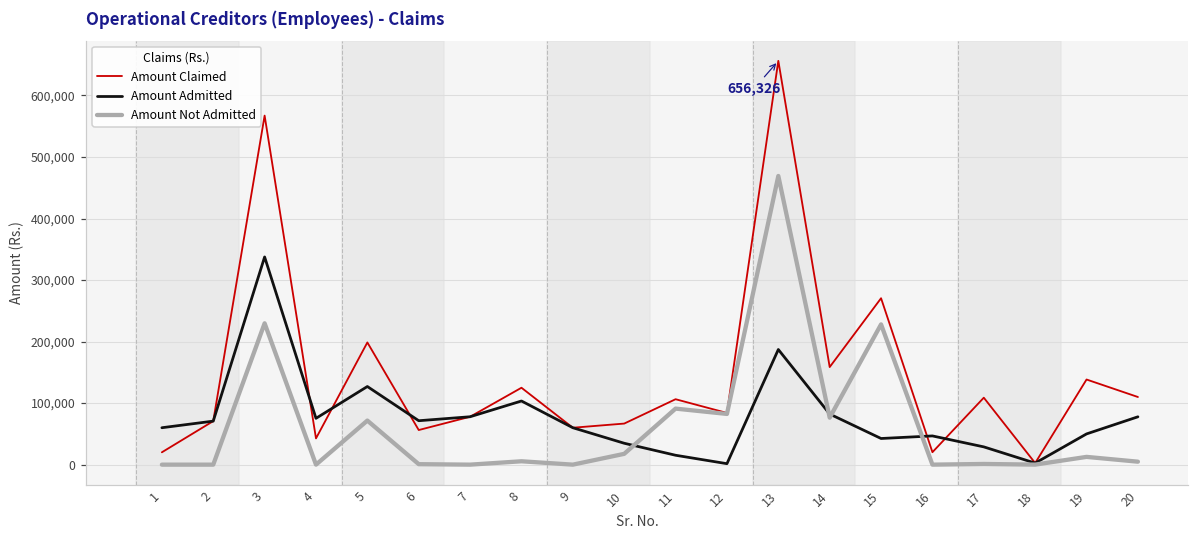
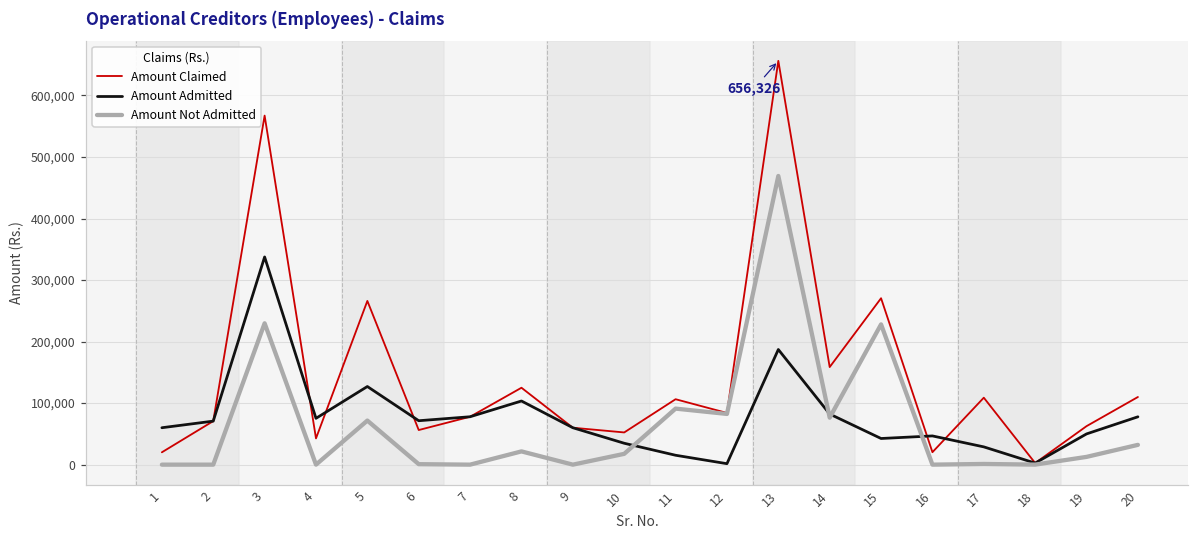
Amount Claimed, 5: 200,000 -> 270,000
Amount Not Admitted, 8: 10,000 -> 20,000
Amount Claimed, 10: 70,000 -> 50,000
Amount Claimed, 19: 140,000 -> 60,000
Amount Not Admitted, 20: 0 -> 30,000
